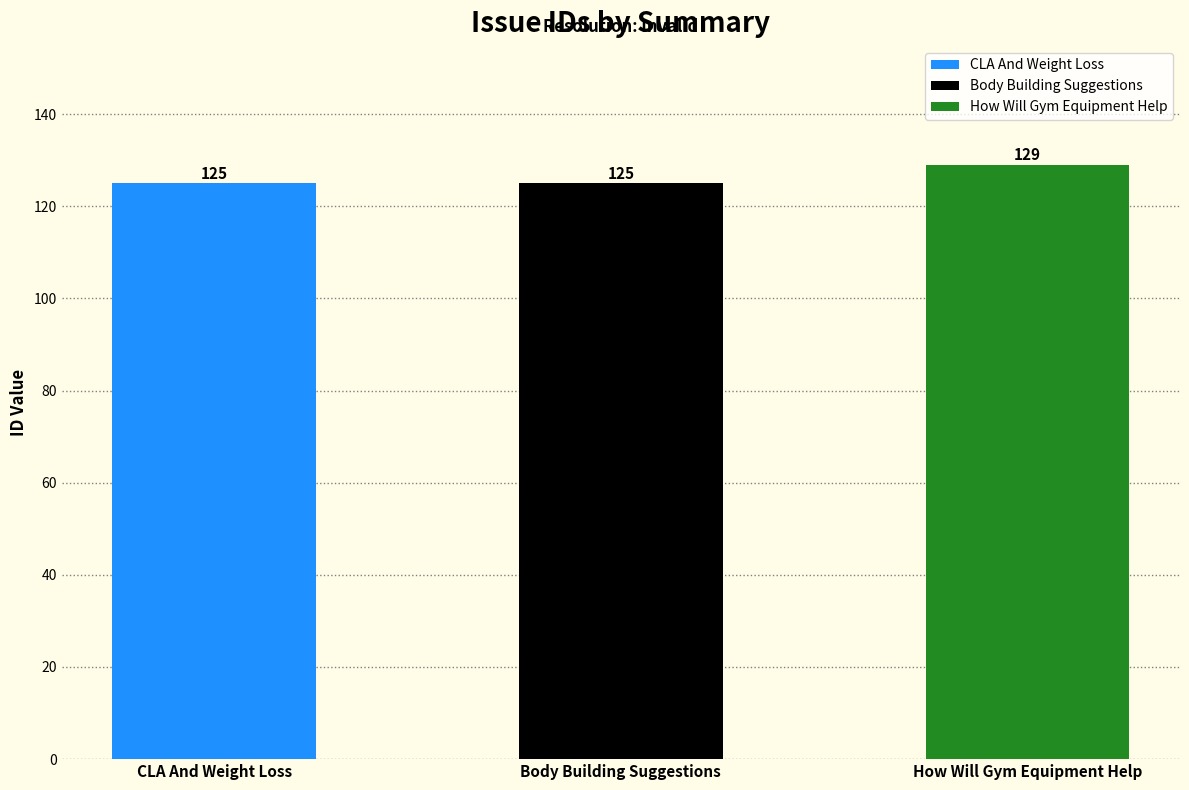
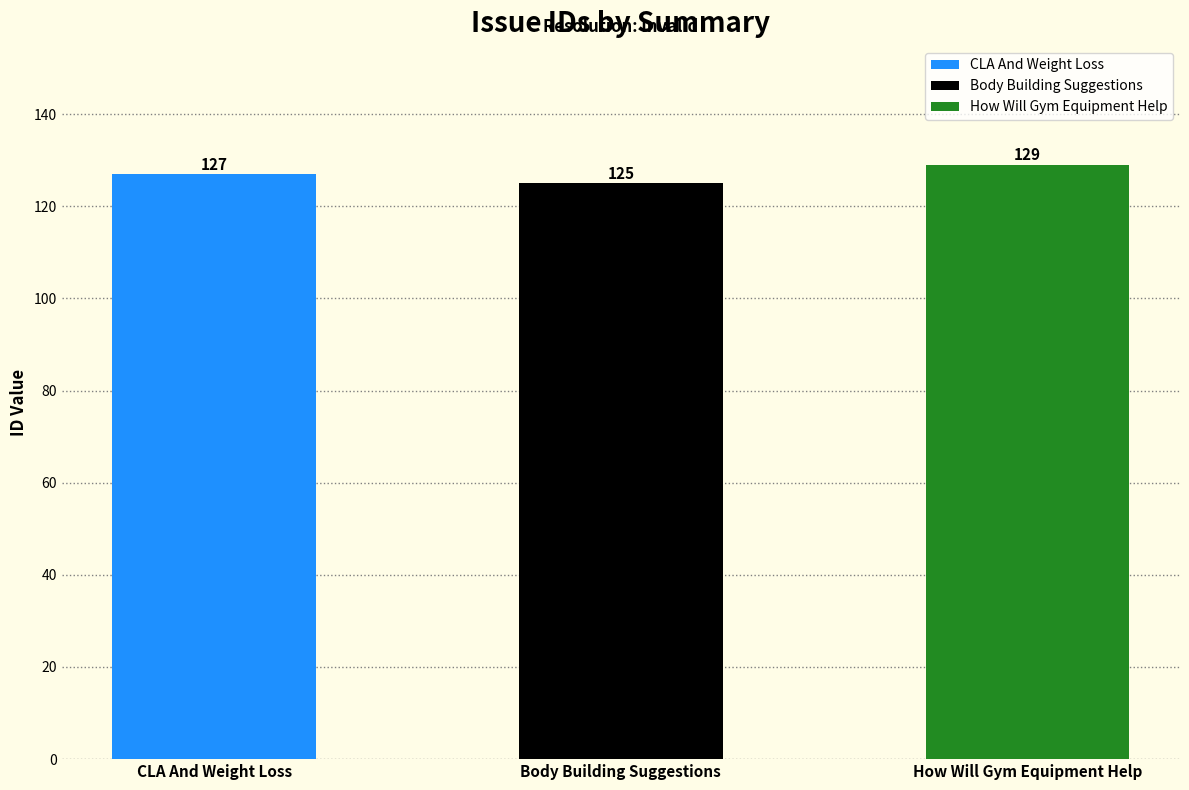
CLA And Weight Loss: 125 -> 127
